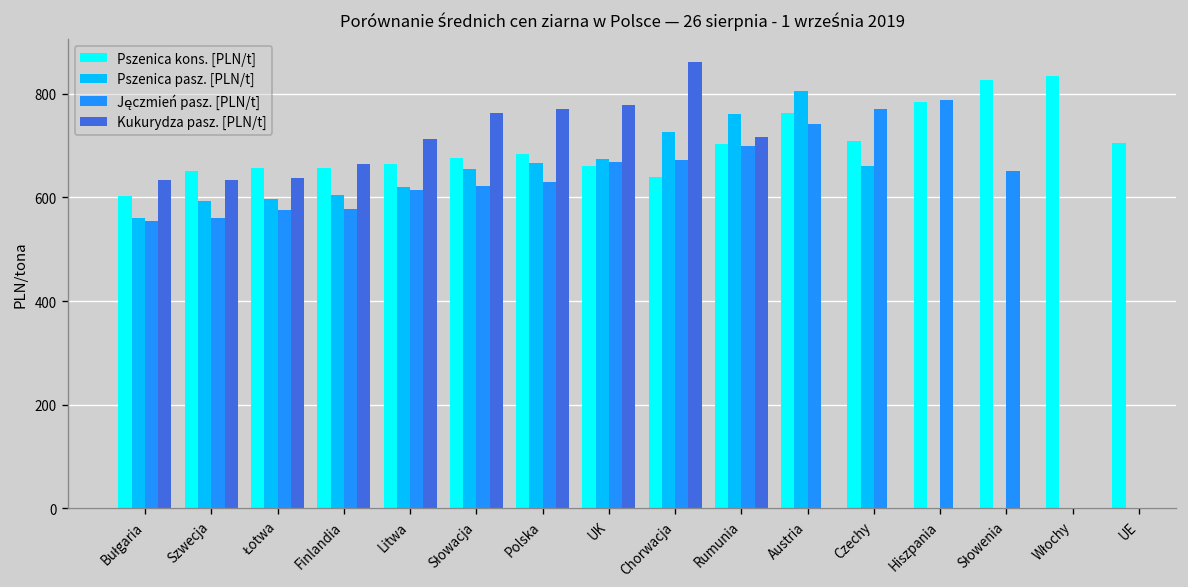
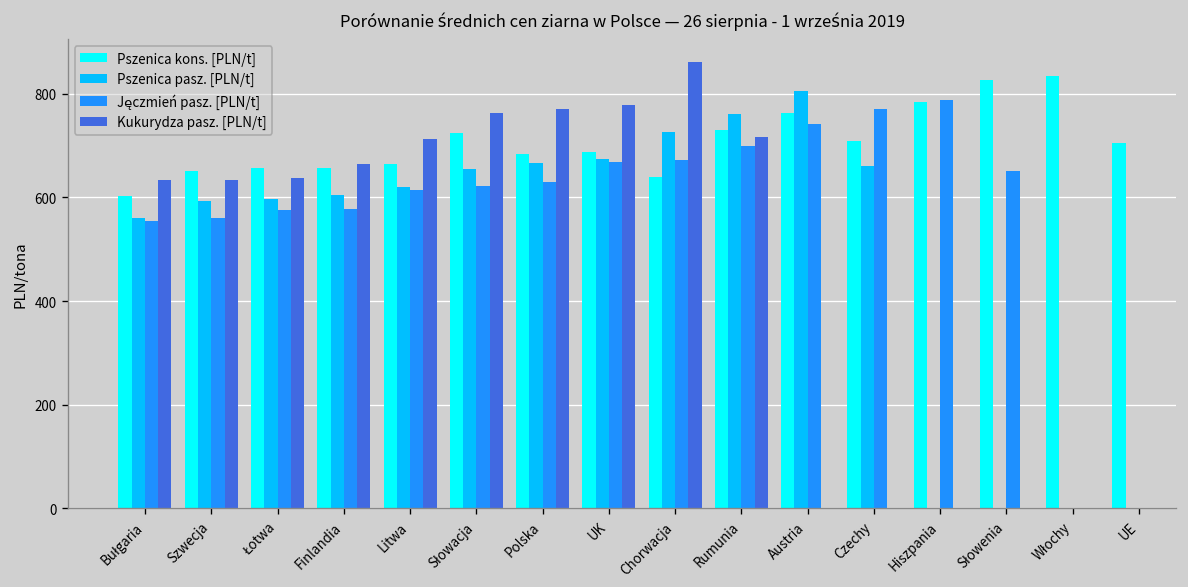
Pszenica kons. [PLN/t], Słowacja: 680 -> 730
Pszenica kons. [PLN/t], UK: 660 -> 690
Pszenica kons. [PLN/t], Rumunia: 700 -> 730
